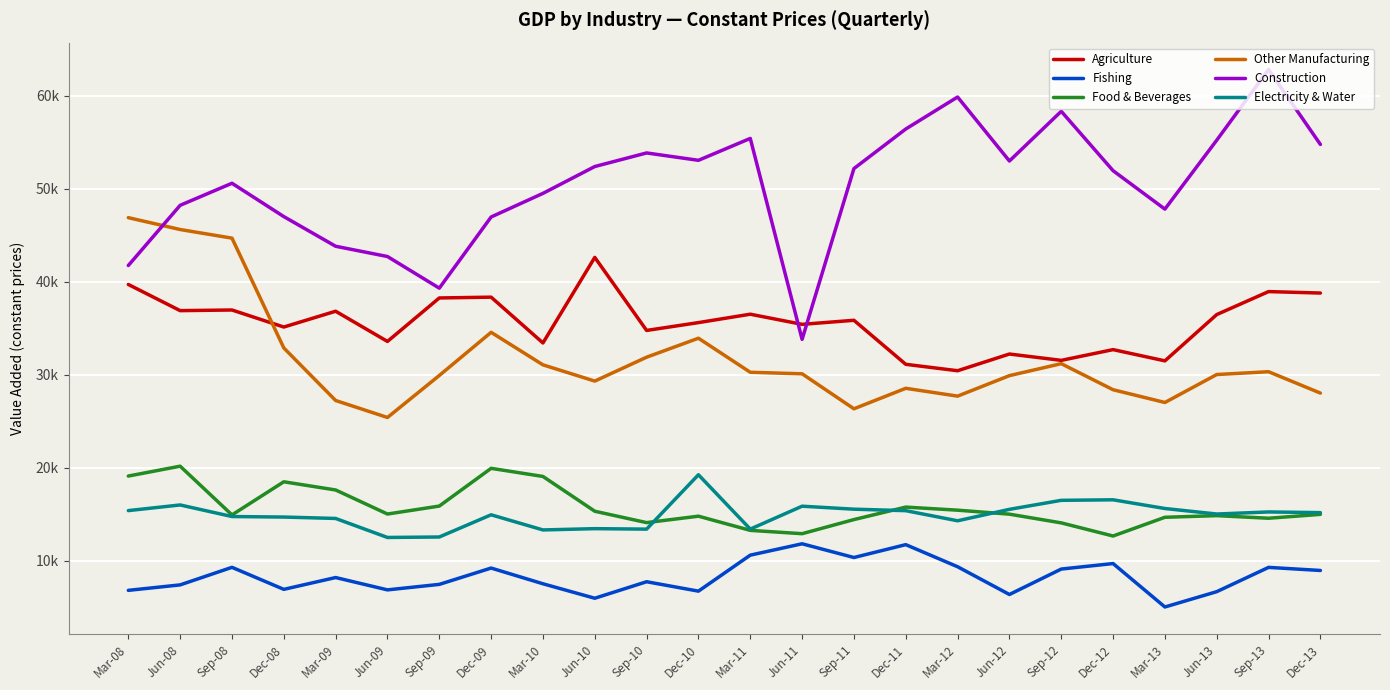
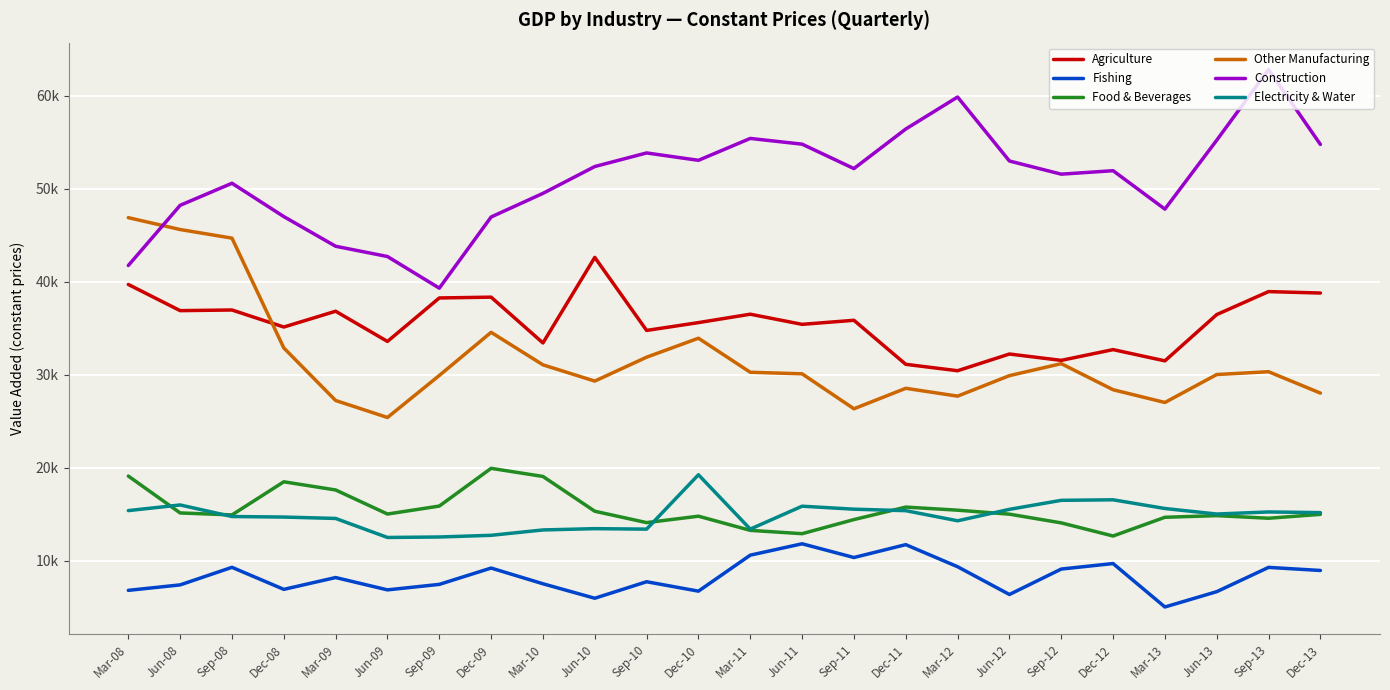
Food & Beverages, Jun-08: 20000 -> 15000
Electricity & Water, Dec-09: 15000 -> 13000
Construction, Jun-11: 34000 -> 55000
Construction, Sep-12: 58000 -> 52000
